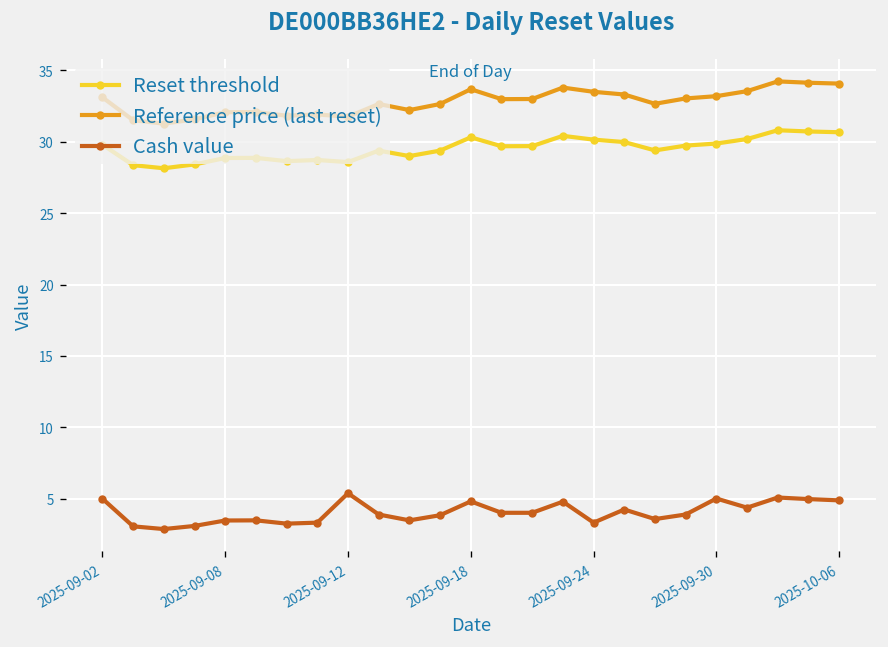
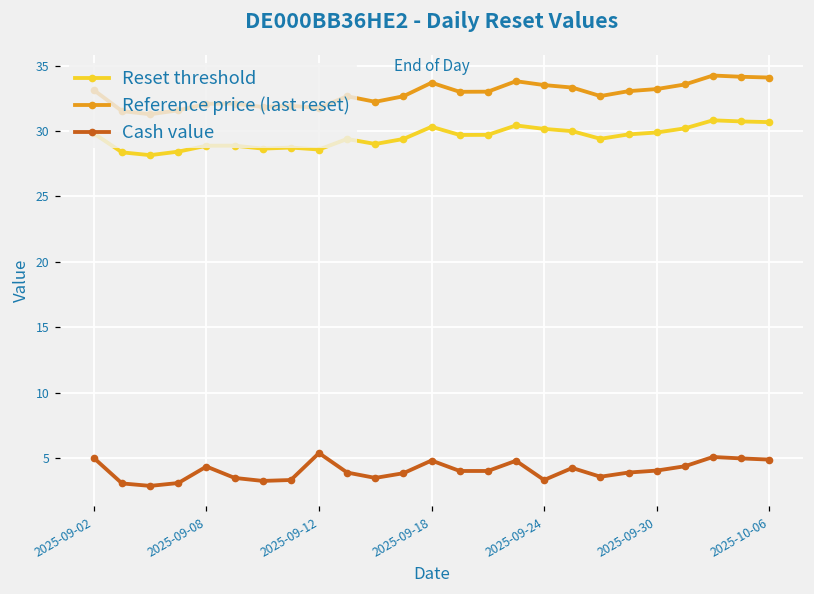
Cash value, 2025-09-08: 3.5 -> 4.4
Cash value, 2025-09-30: 5.0 -> 4.0
